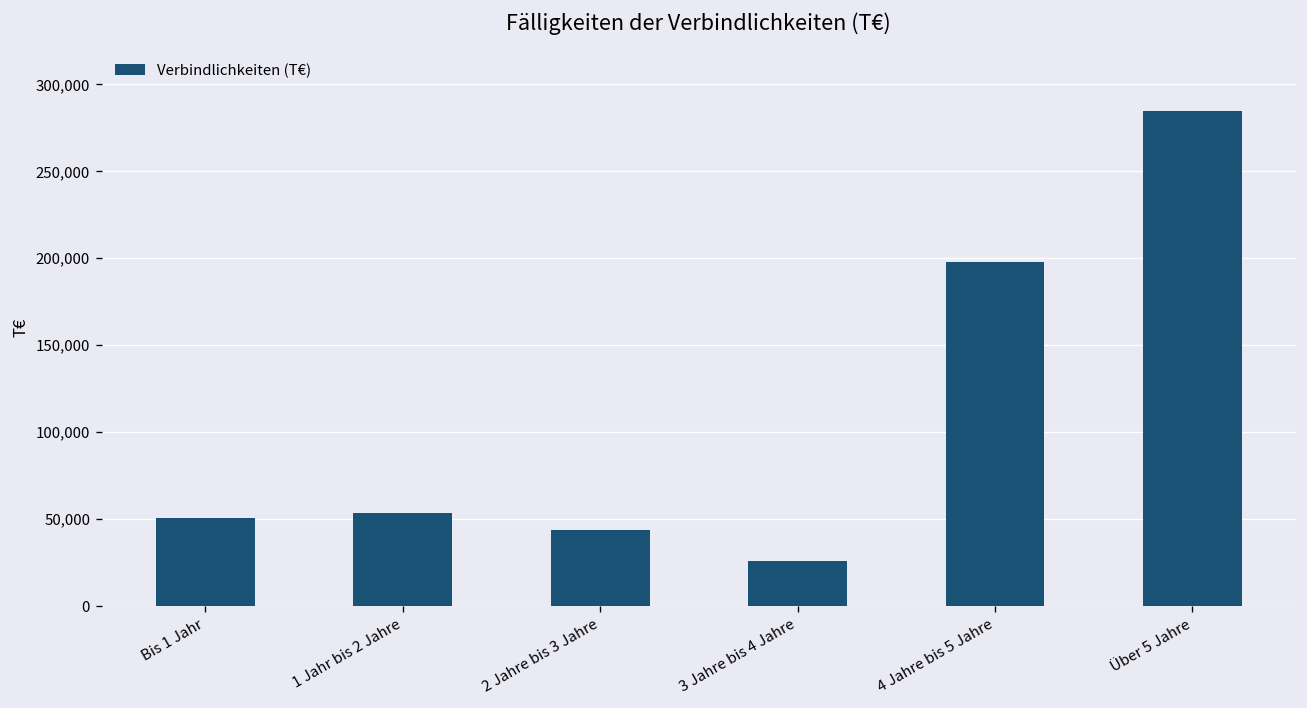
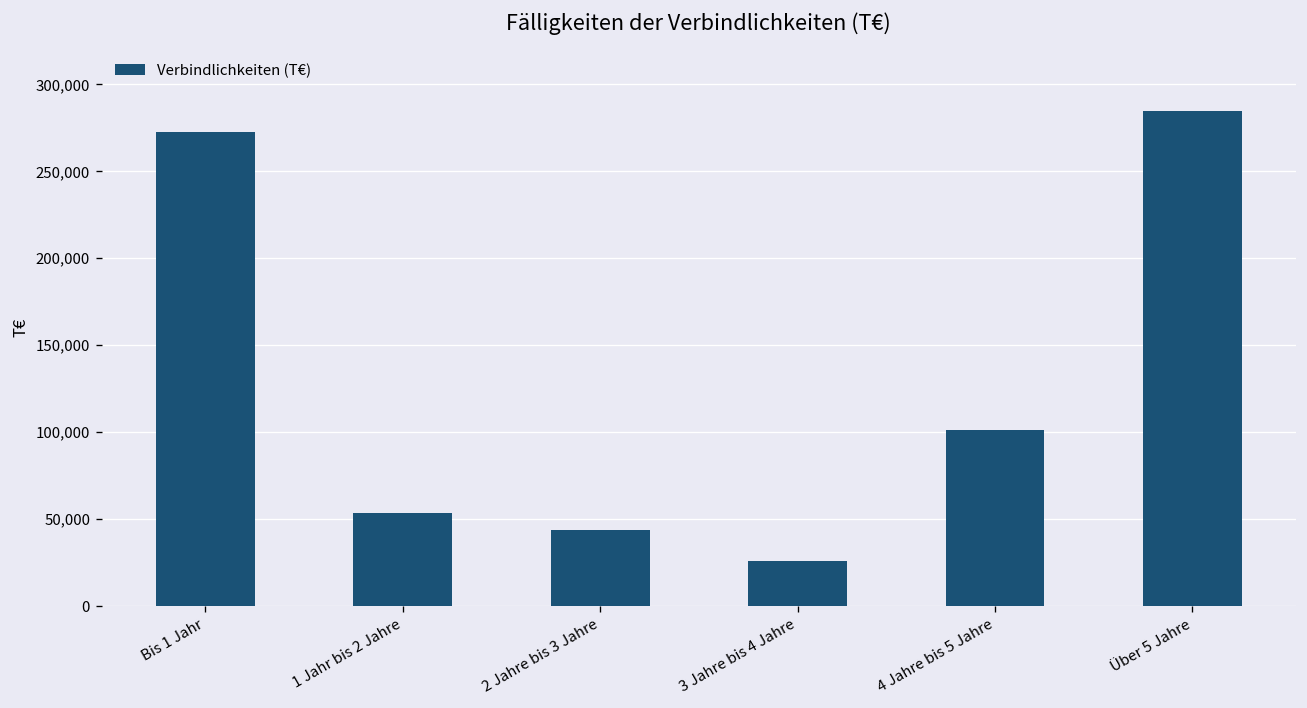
Bis 1 Jahr: 51,000 -> 273,000
4 Jahre bis 5 Jahre: 198,000 -> 101,000
